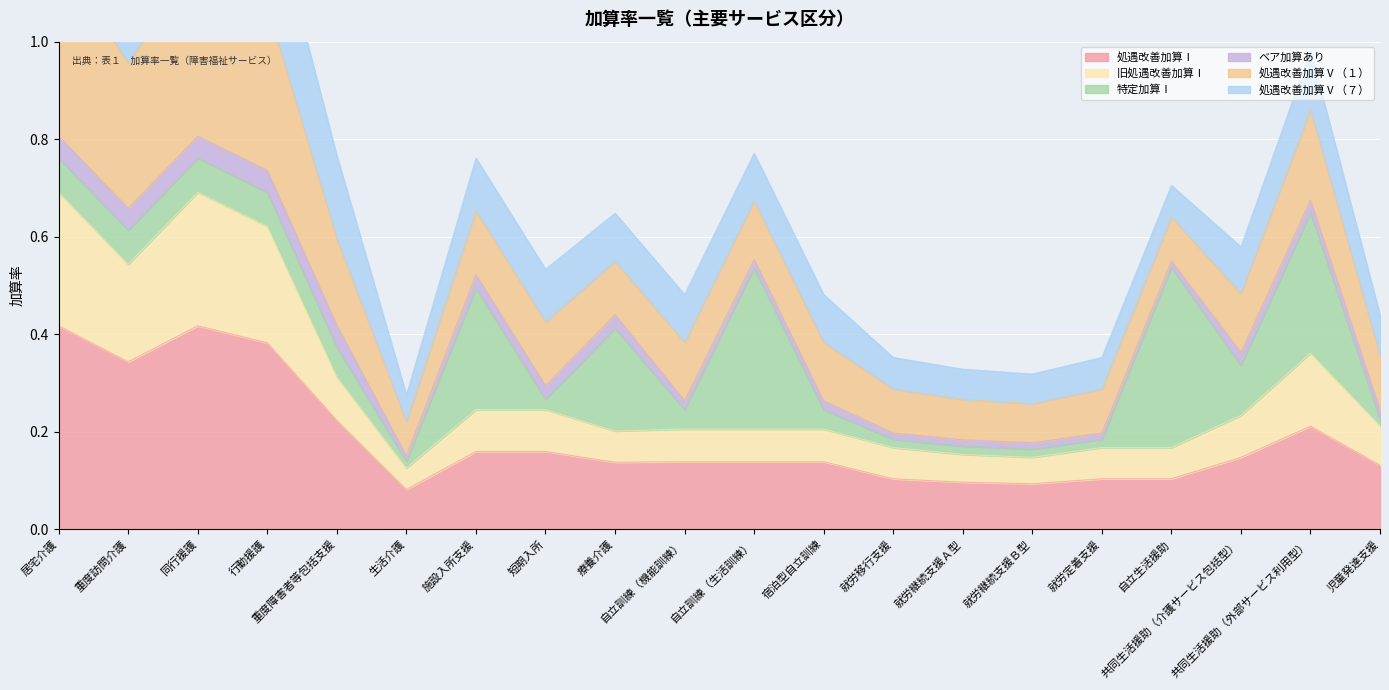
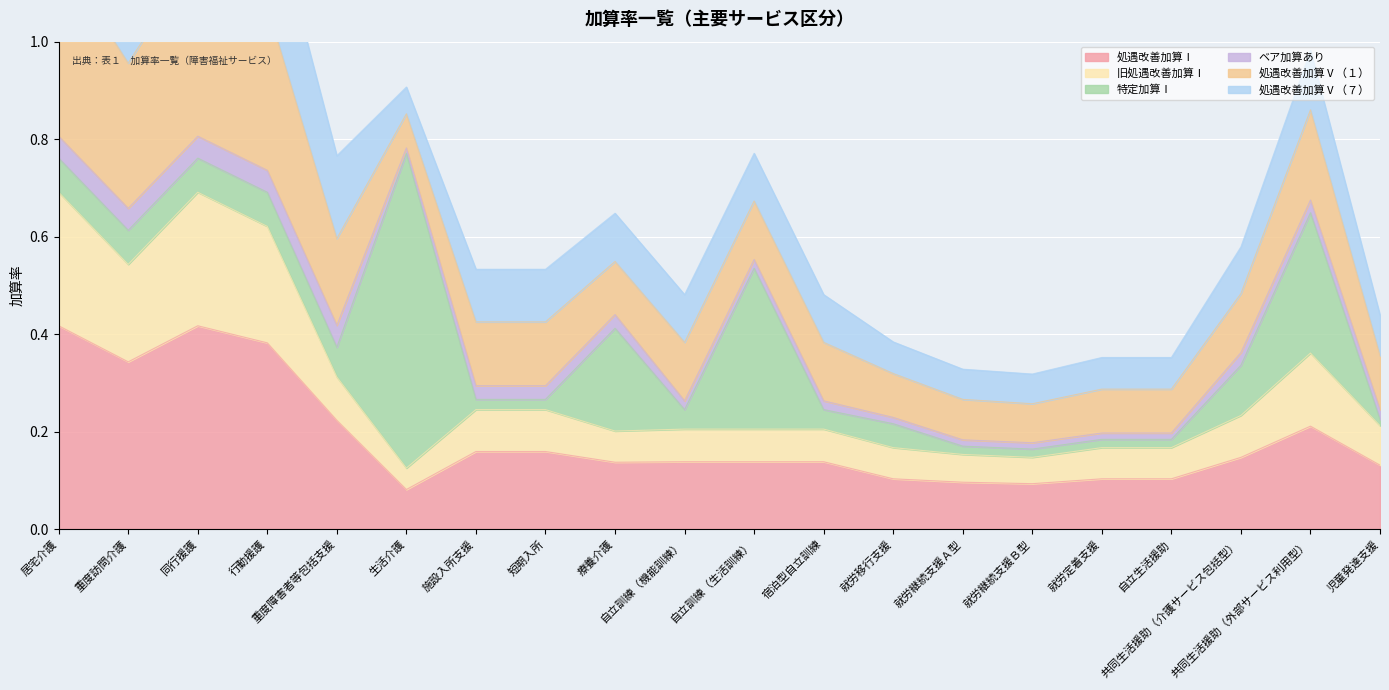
特定加算Ⅰ, 生活介護: 0.01 -> 0.65
特定加算Ⅰ, 施設入所支援: 0.25 -> 0.02
特定加算Ⅰ, 就労移行支援: 0.02 -> 0.05
特定加算Ⅰ, 自立生活援助: 0.37 -> 0.02
